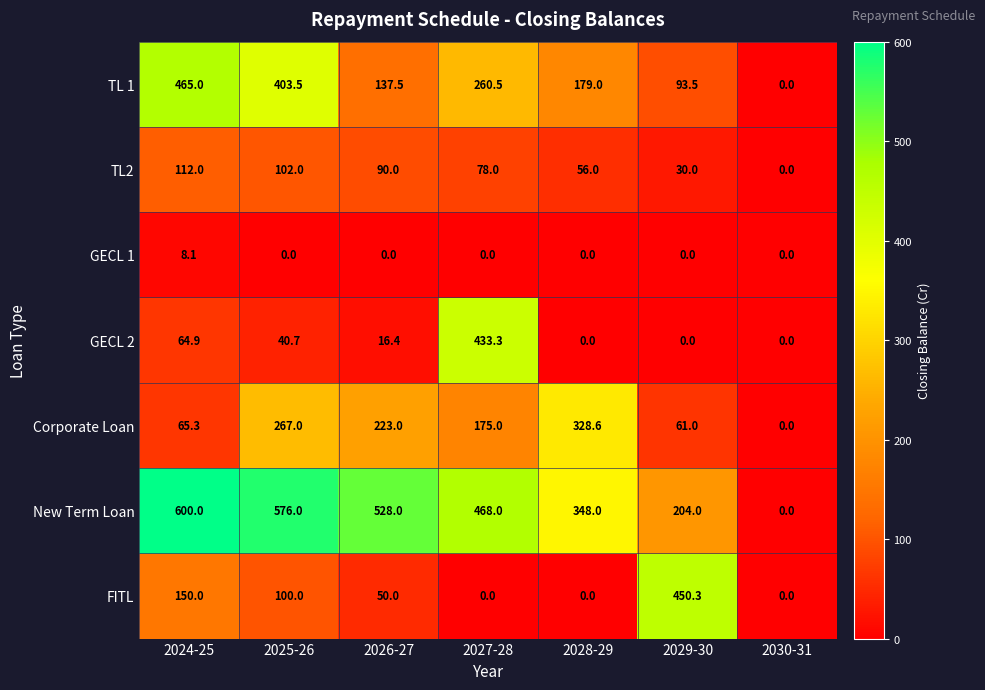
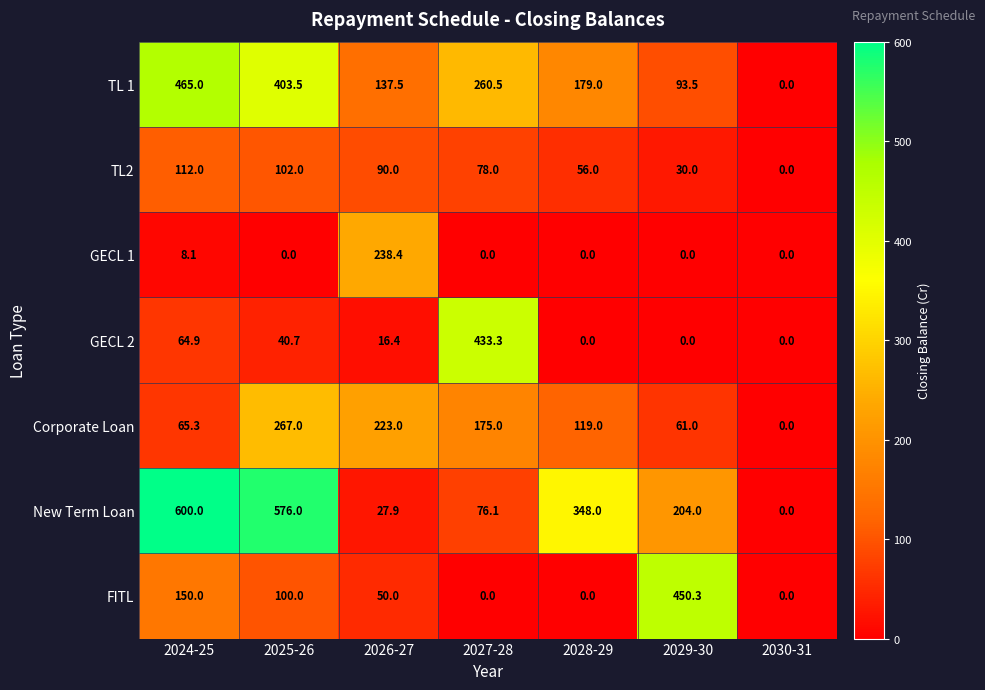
GECL 1, 2026-27: 0.0 -> 238.4
Corporate Loan, 2028-29: 328.6 -> 119.0
New Term Loan, 2026-27: 528.0 -> 27.9
New Term Loan, 2027-28: 468.0 -> 76.1
